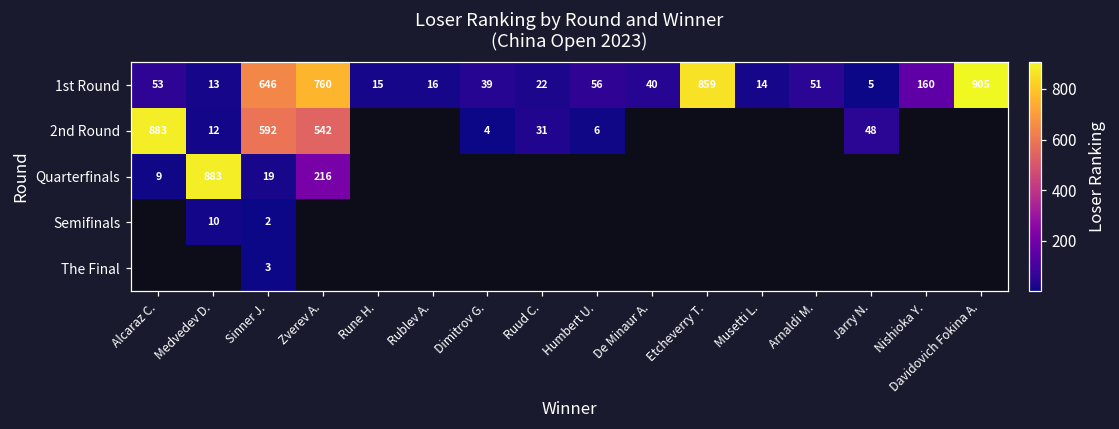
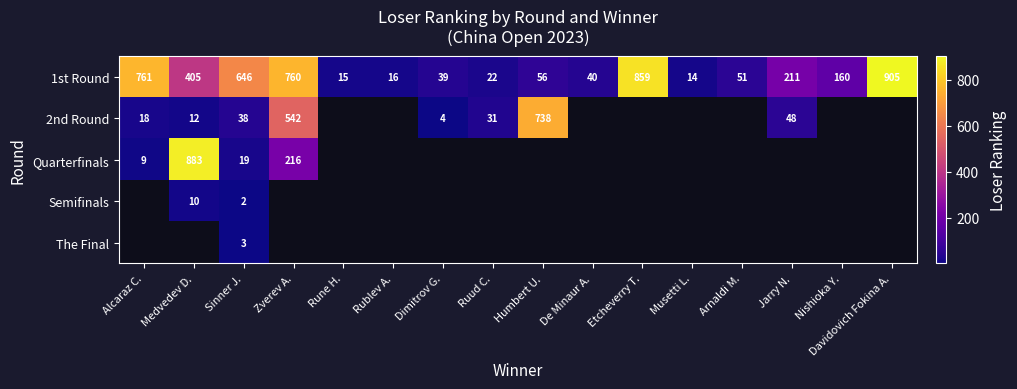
1st Round, Alcaraz C.: 53 -> 761
1st Round, Medvedev D.: 13 -> 405
1st Round, Jarry N.: 5 -> 211
2nd Round, Alcaraz C.: 883 -> 18
2nd Round, Sinner J.: 592 -> 38
2nd Round, Humbert U.: 6 -> 738
